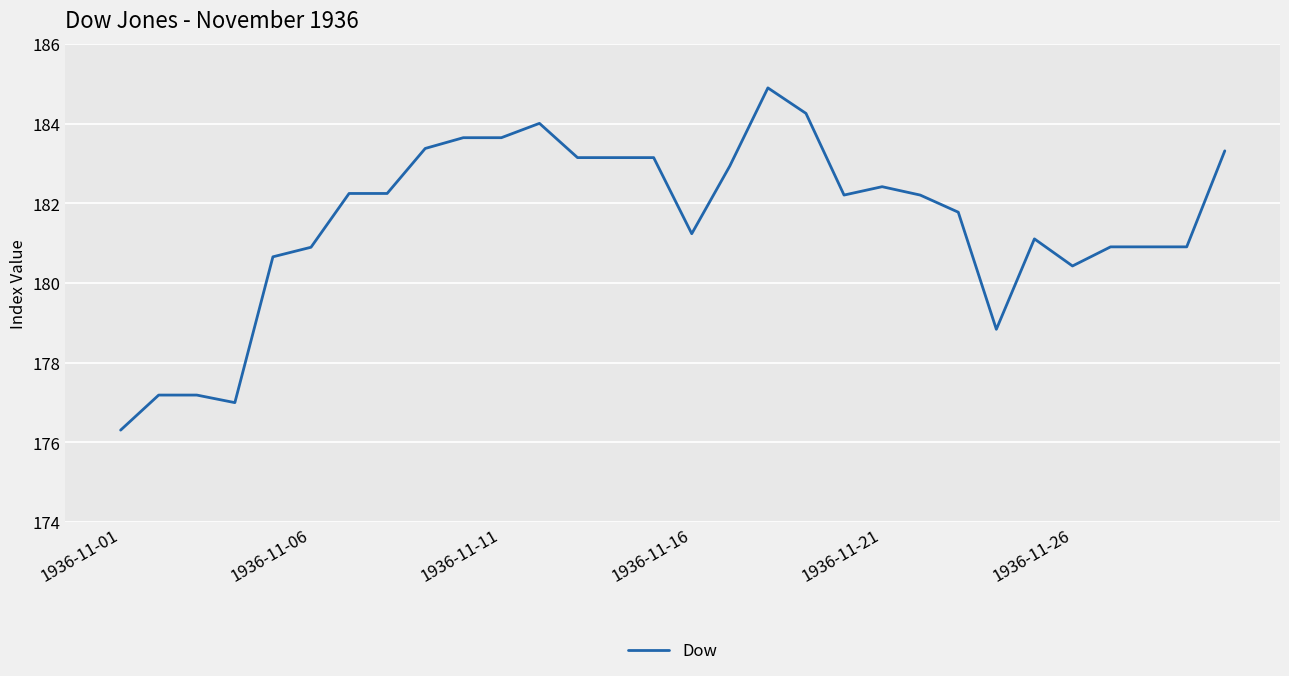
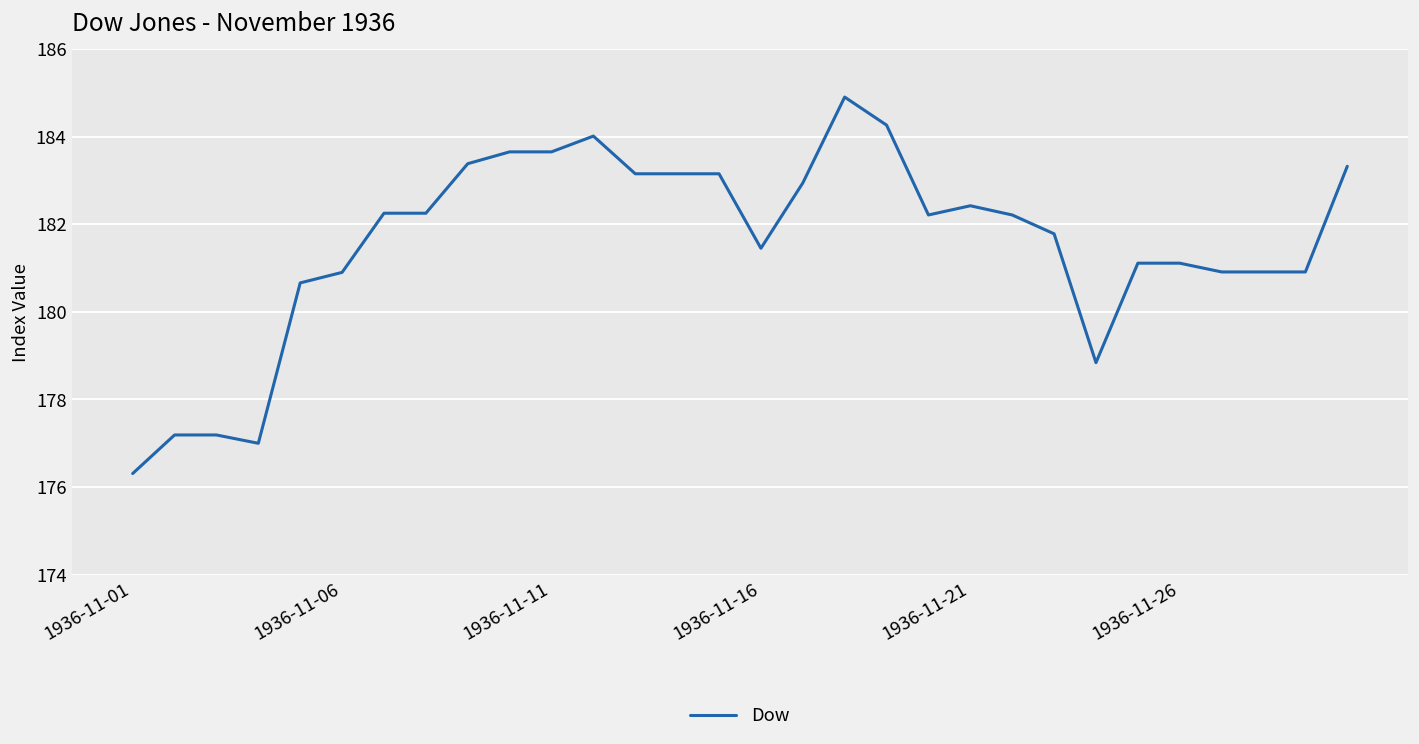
1936-11-16: 181.2 -> 181.5
1936-11-26: 180.4 -> 181.1
